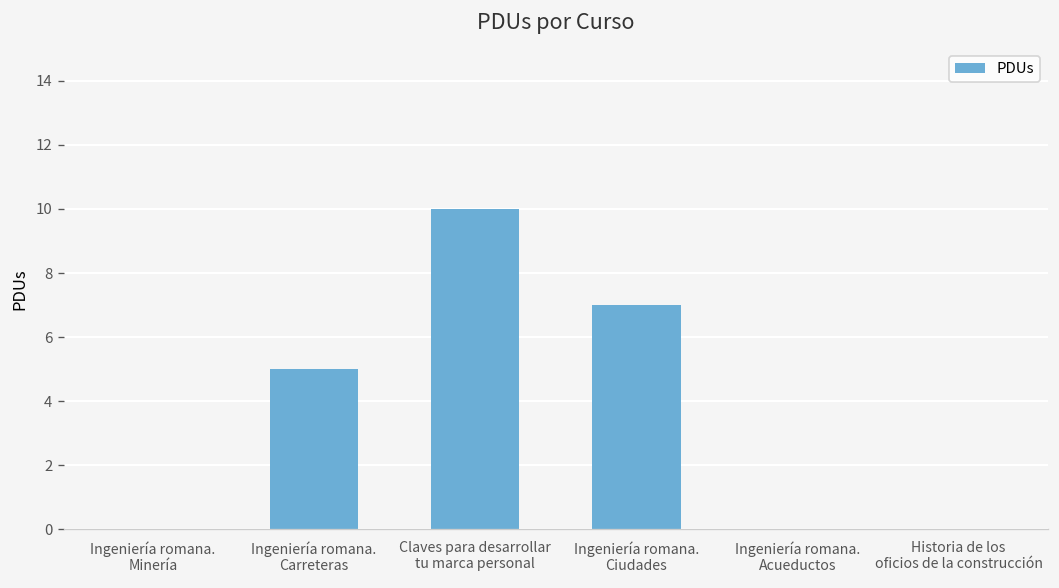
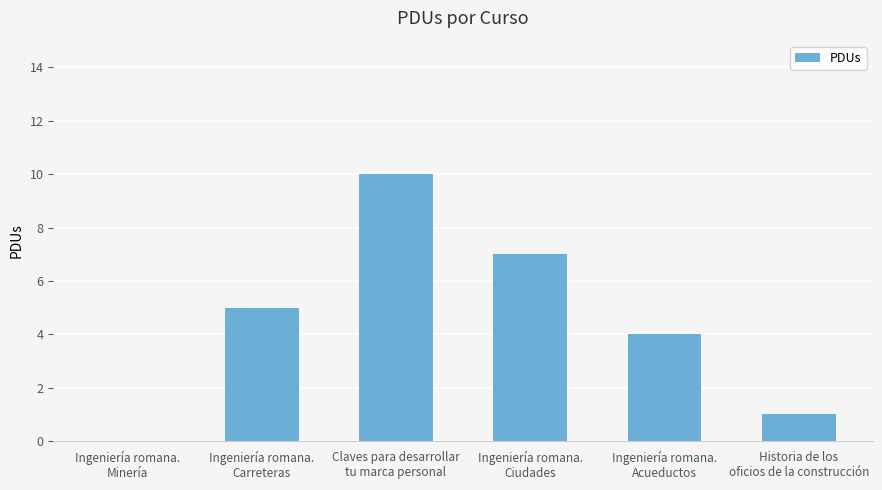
Ingeniería romana. Acueductos: 0 -> 4
Historia de los oficios de la construcción: 0 -> 1
